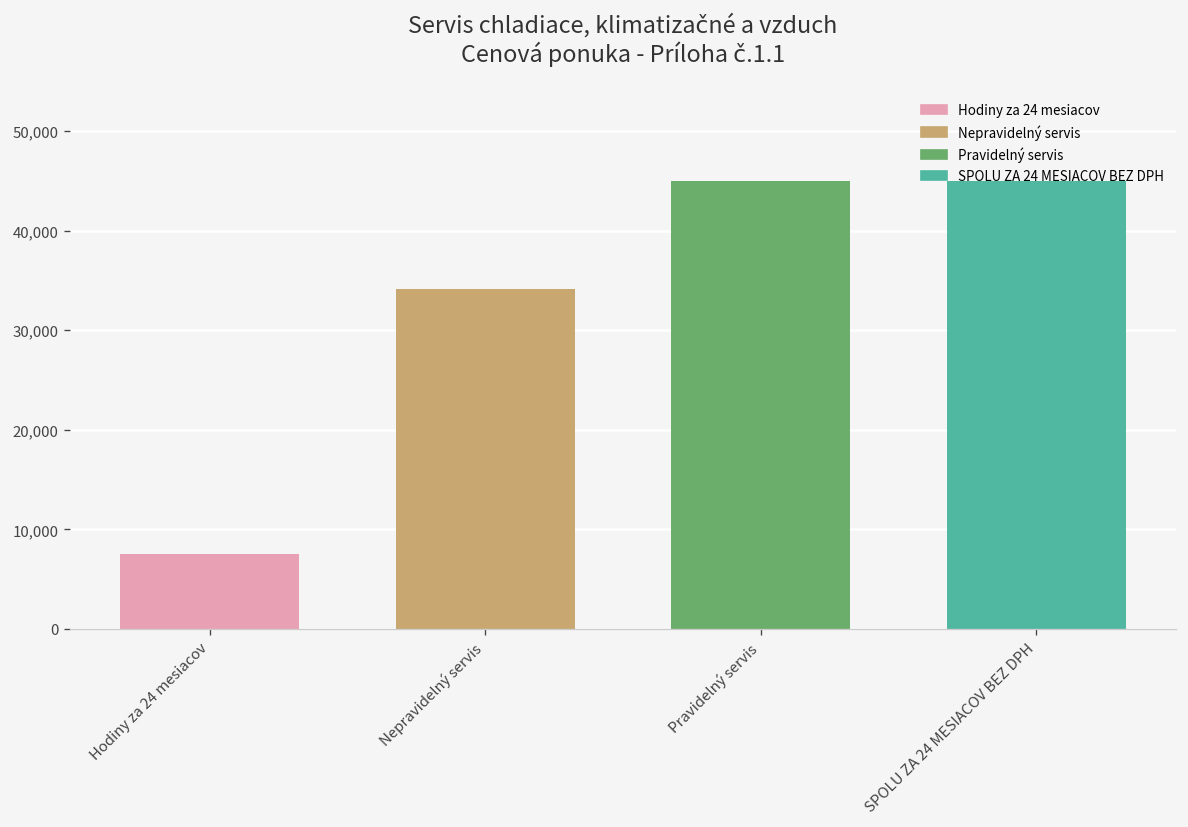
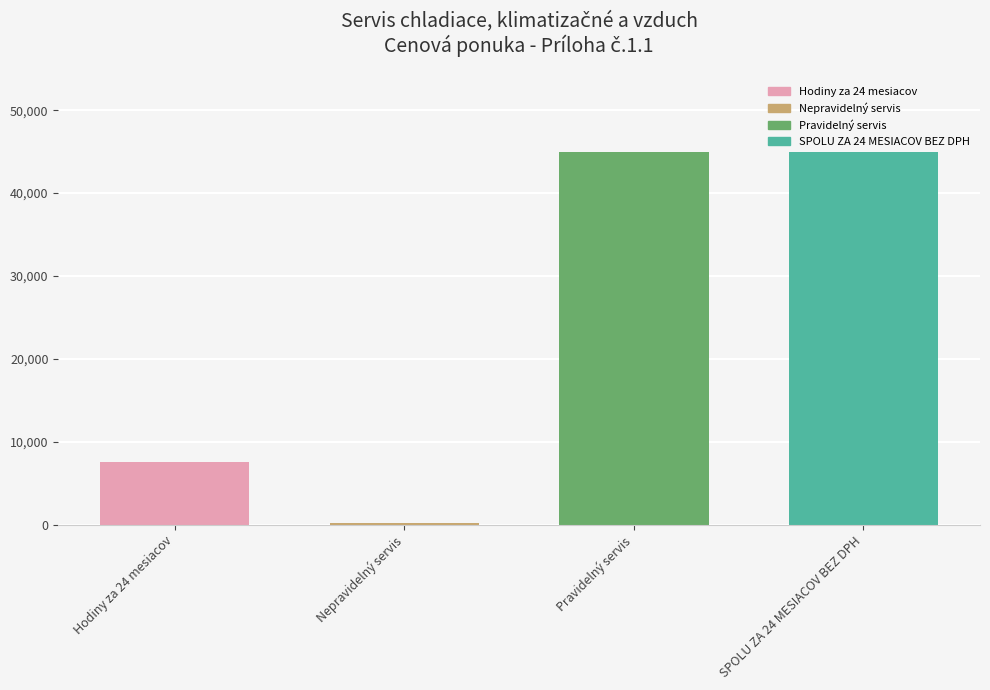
Nepravidelný servis: 34,000 -> 0
